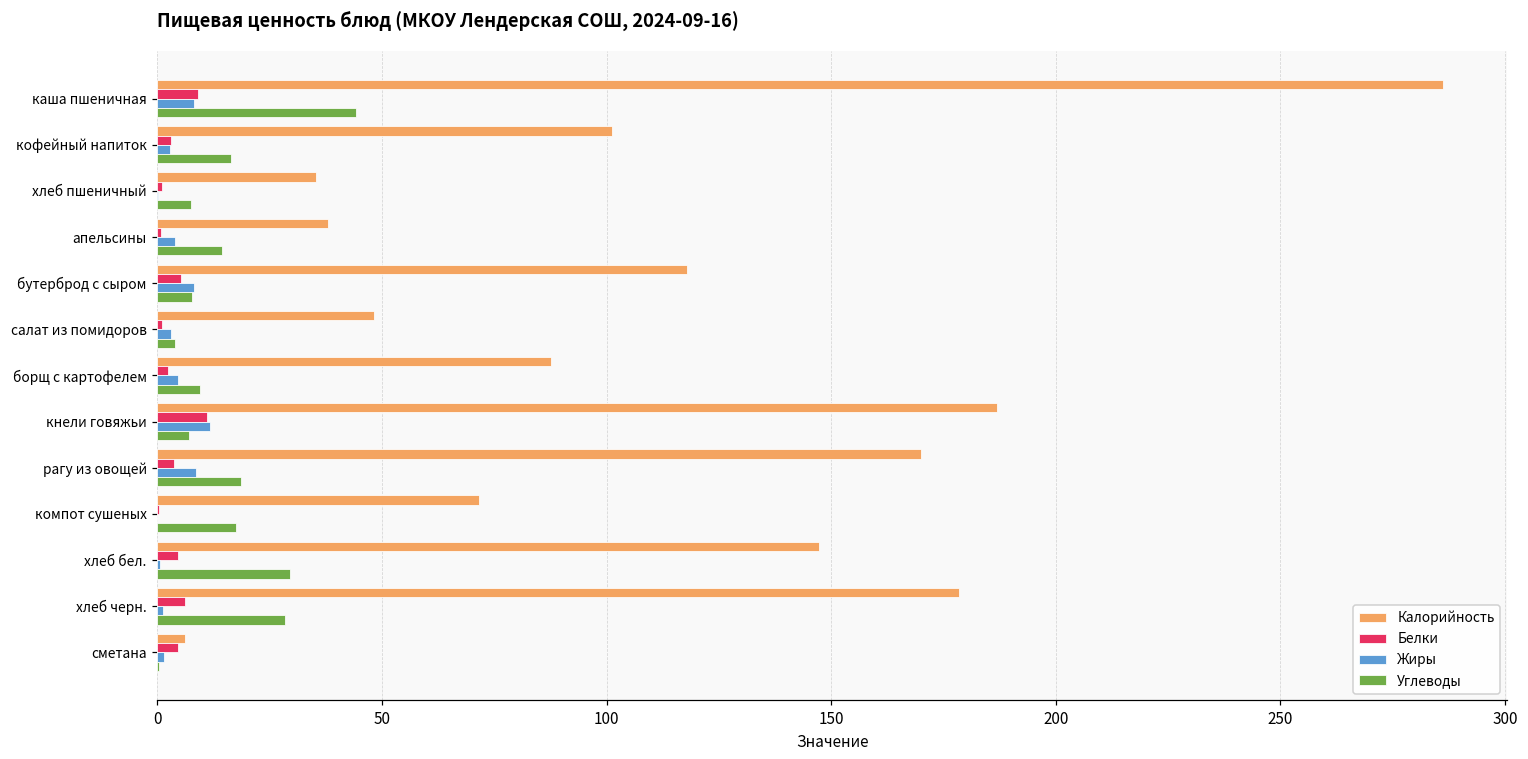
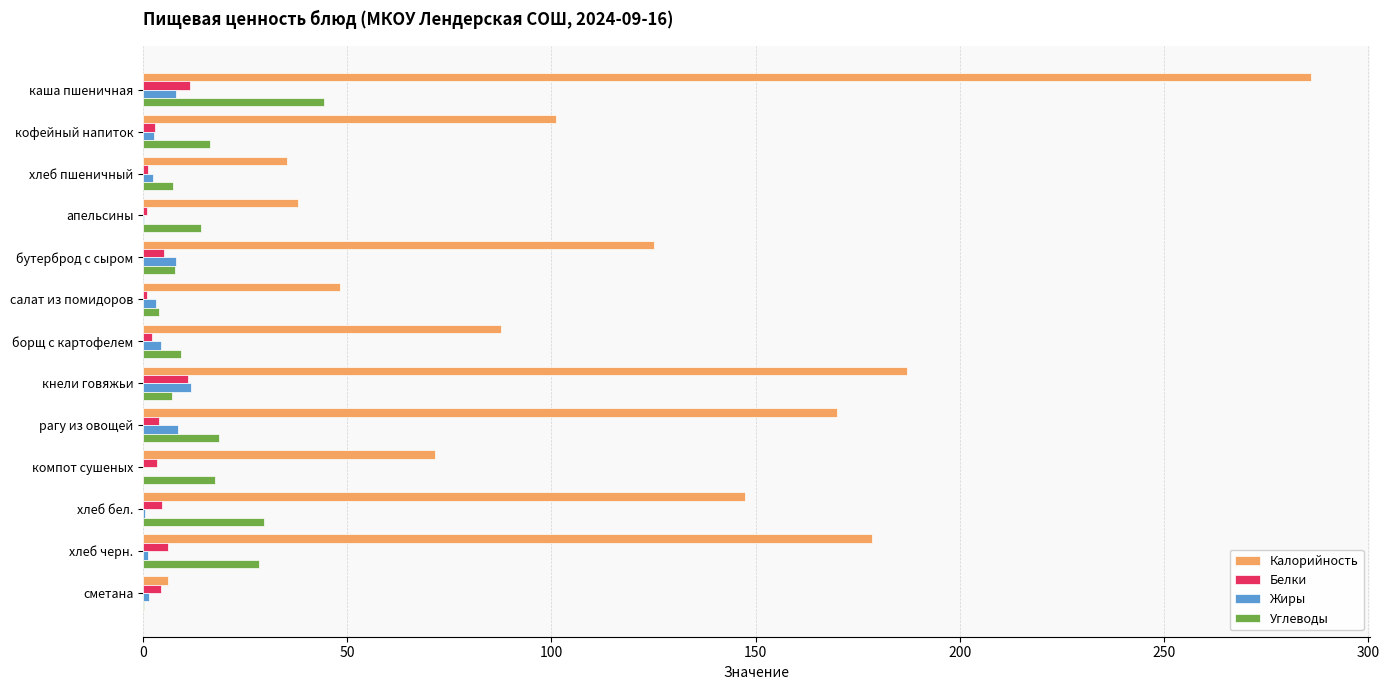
Белки, каша пшеничная: 9 -> 11
Жиры, хлеб пшеничный: 0 -> 3
Жиры, апельсины: 4 -> 0
Калорийность, бутерброд с сыром: 118 -> 125
Белки, компот сушеных: 0 -> 4
